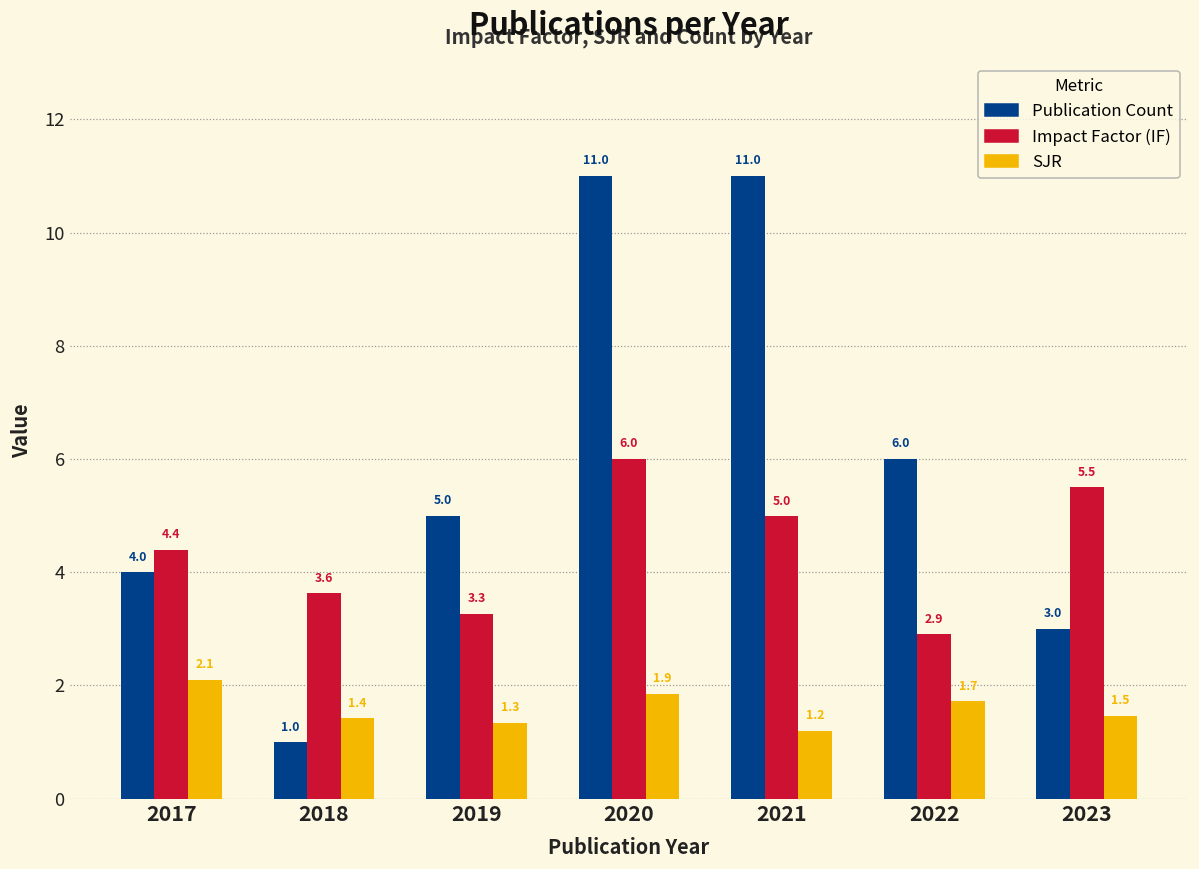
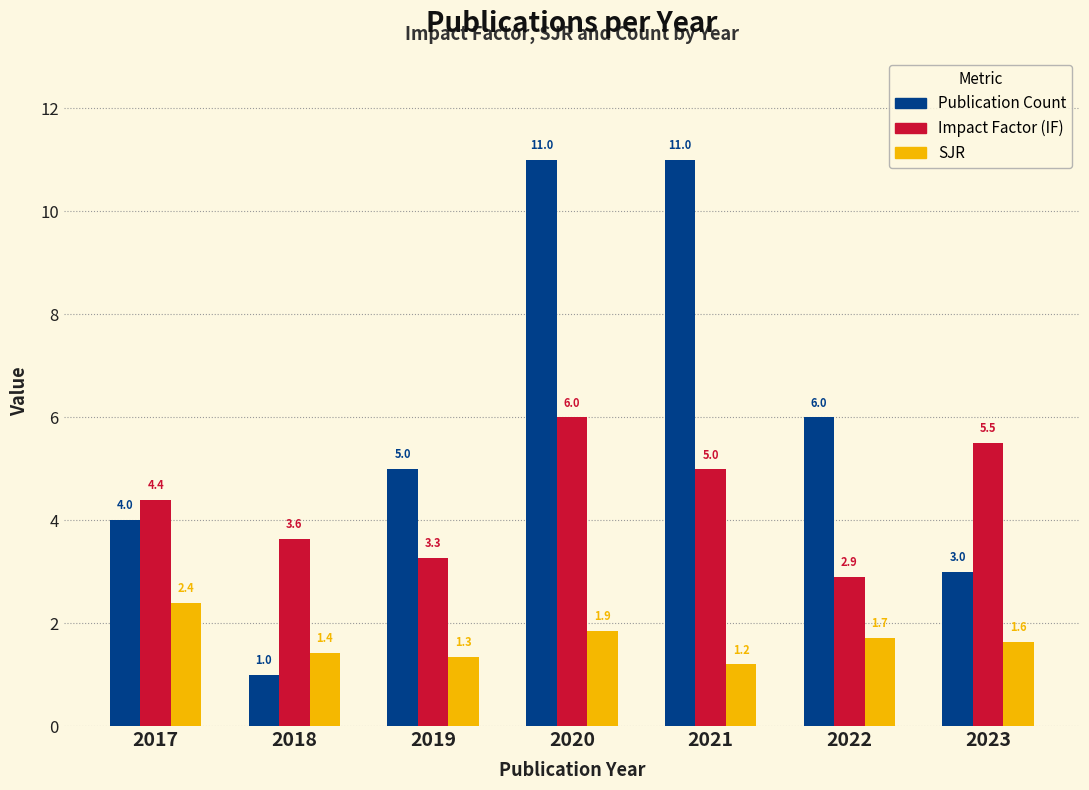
SJR, 2017: 2.1 -> 2.4
SJR, 2023: 1.5 -> 1.6
